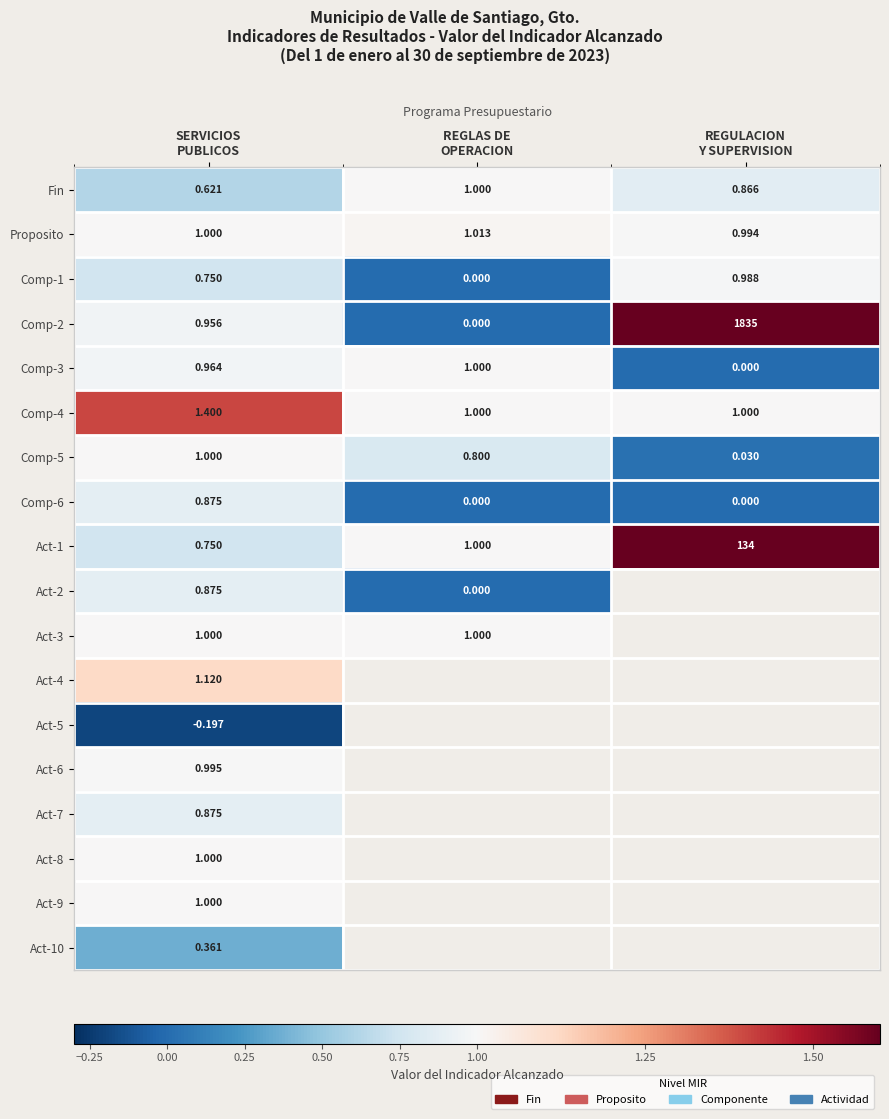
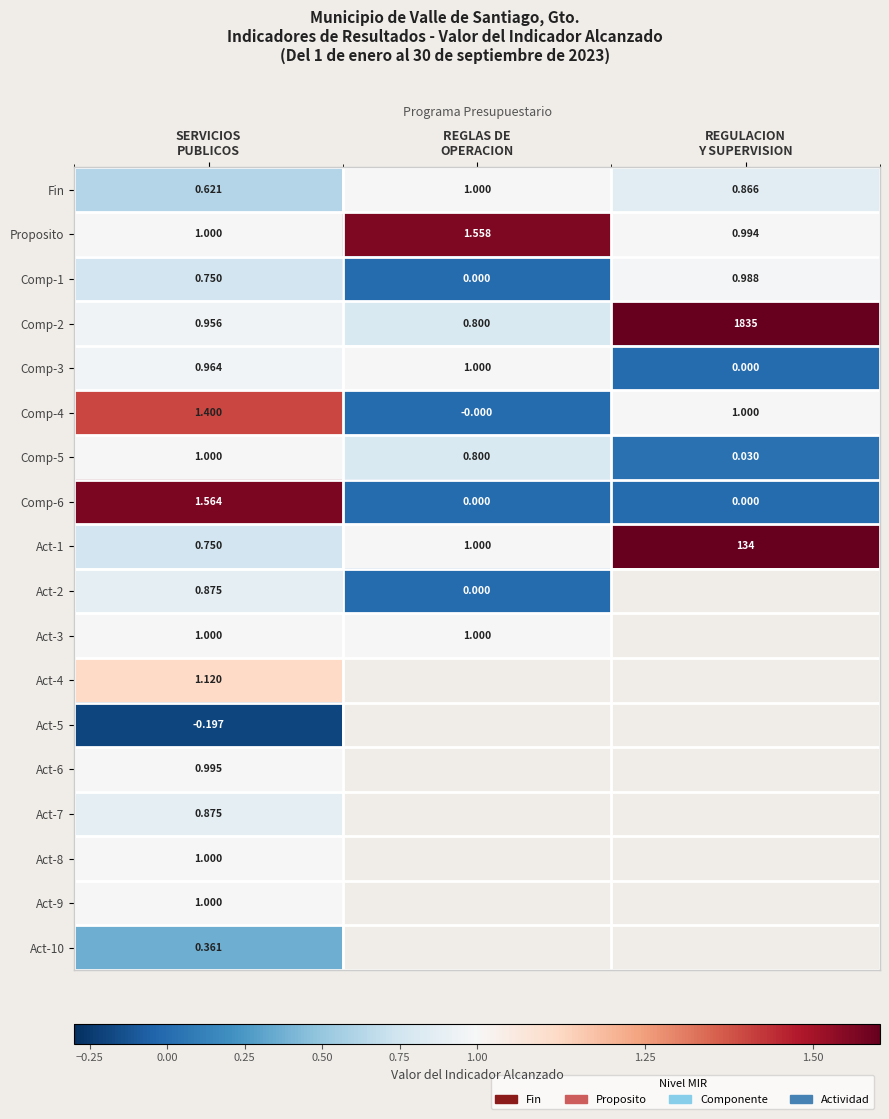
Proposito, REGLAS DE OPERACION: 1.013 -> 1.558
Comp-2, REGLAS DE OPERACION: 0.000 -> 0.800
Comp-4, REGLAS DE OPERACION: 1.000 -> -0.000
Comp-6, SERVICIOS PUBLICOS: 0.875 -> 1.564
